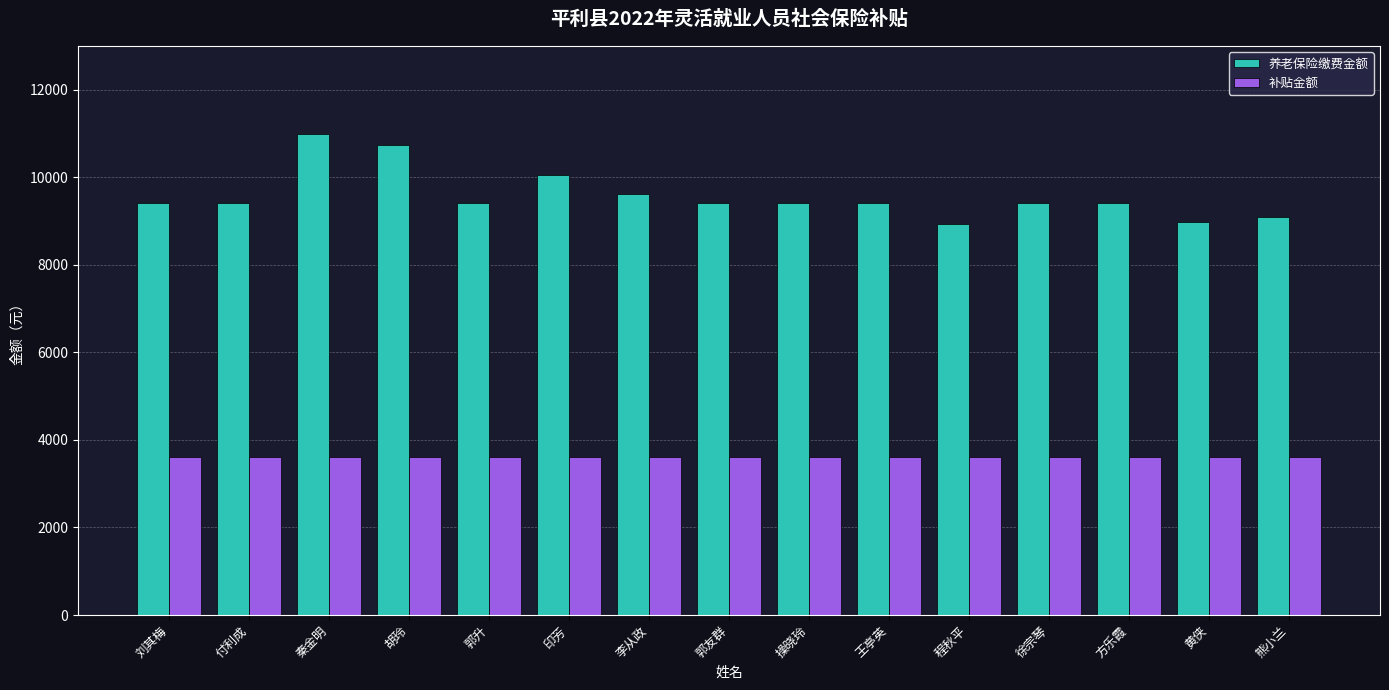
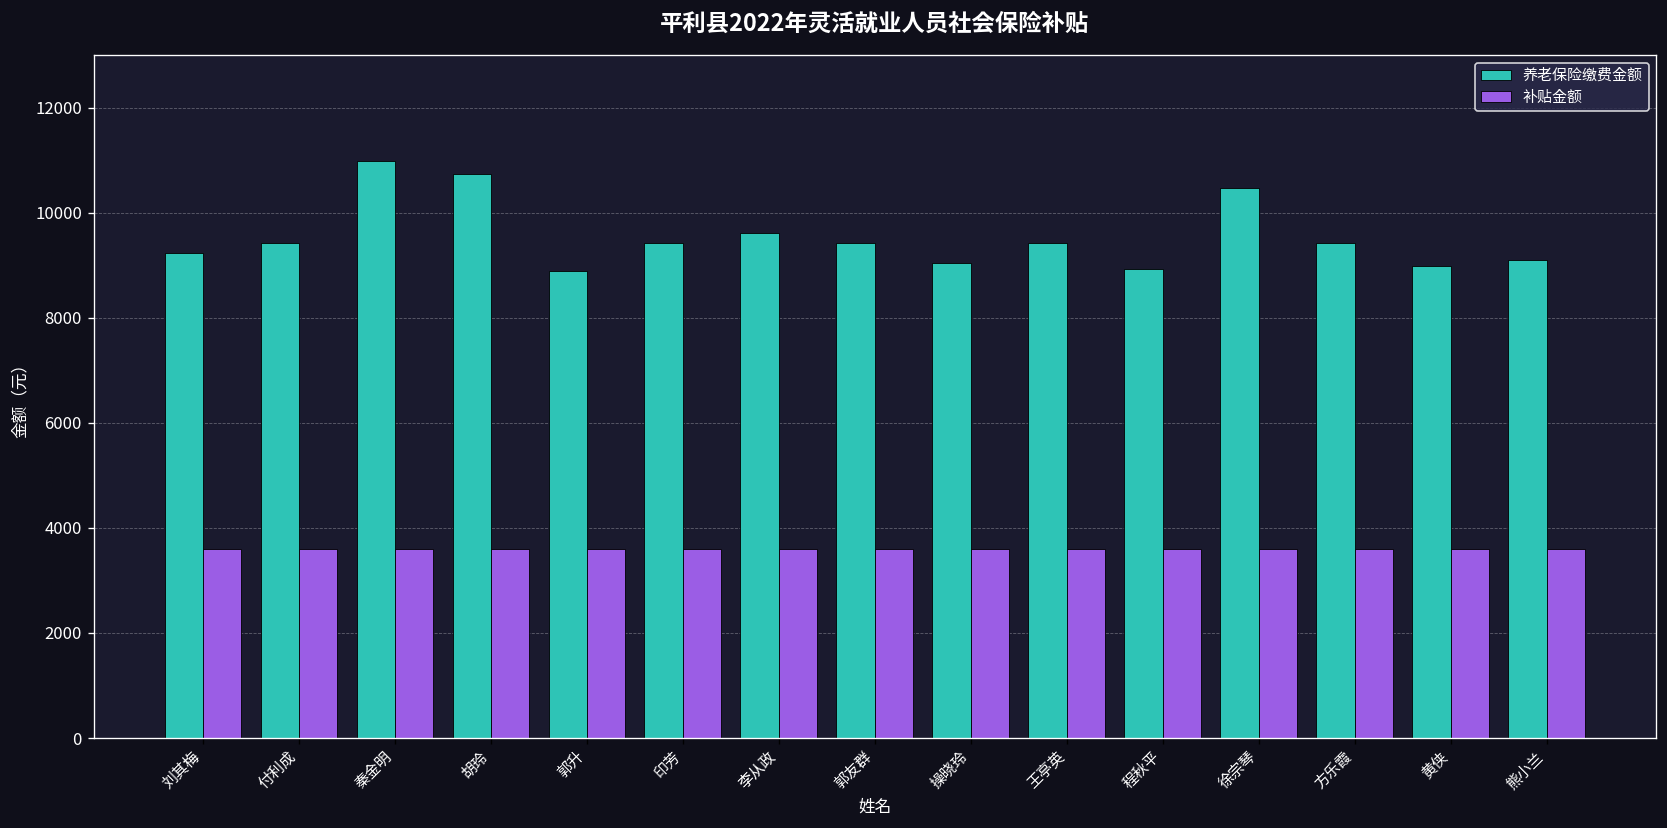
养老保险缴费金额, 刘其梅: 9400 -> 9200
养老保险缴费金额, 郭升: 9400 -> 8900
养老保险缴费金额, 印芳: 10100 -> 9400
养老保险缴费金额, 操晓玲: 9400 -> 9000
养老保险缴费金额, 徐宗琴: 9400 -> 10500
